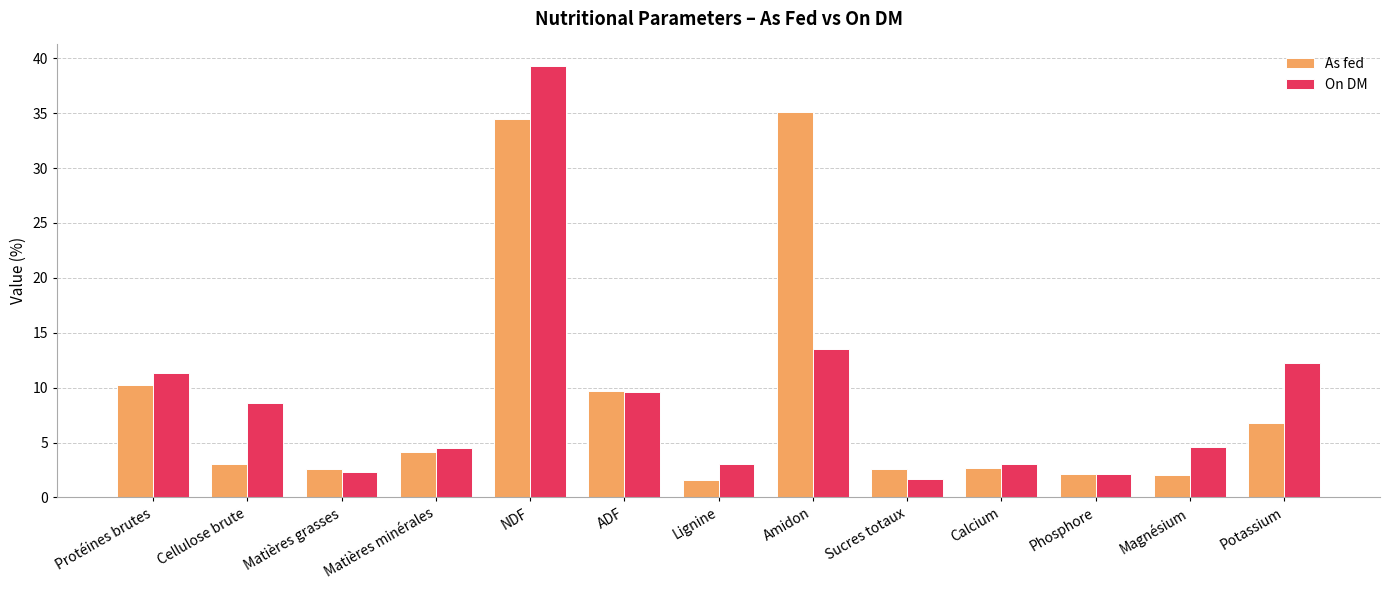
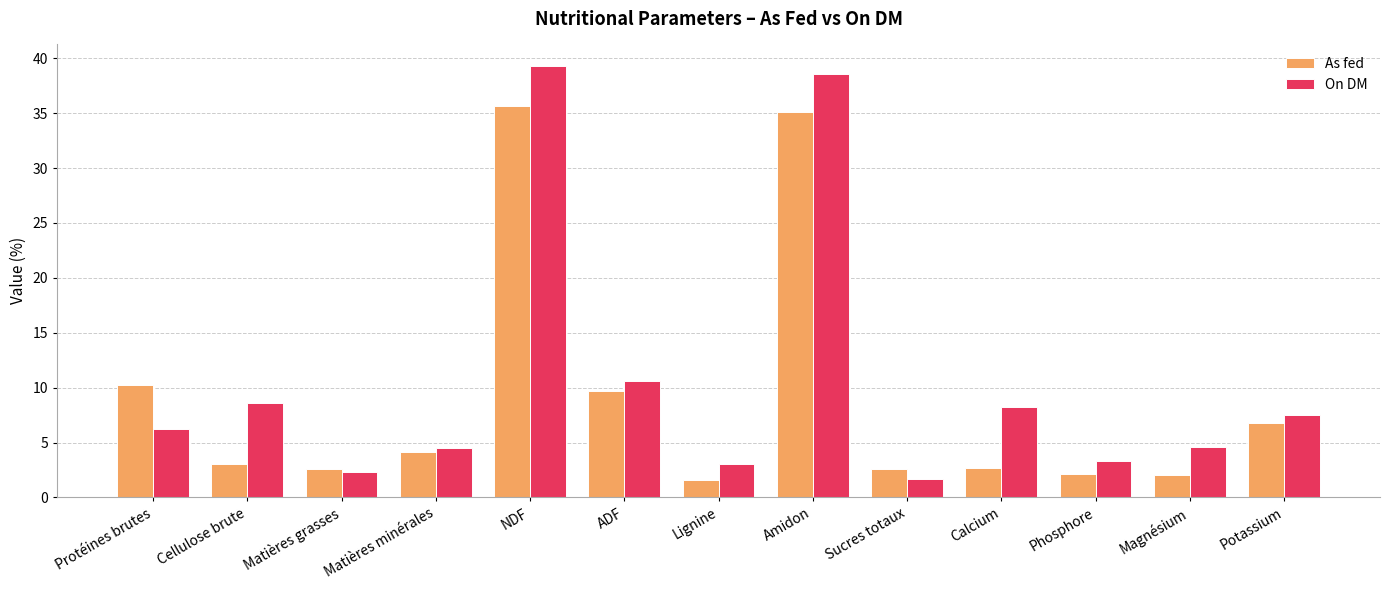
On DM, Protéines brutes: 11.3 -> 6.2
As fed, NDF: 34.5 -> 35.7
On DM, ADF: 9.6 -> 10.6
On DM, Amidon: 13.5 -> 38.6
On DM, Calcium: 3.0 -> 8.2
On DM, Phosphore: 2.1 -> 3.3
On DM, Potassium: 12.2 -> 7.5
